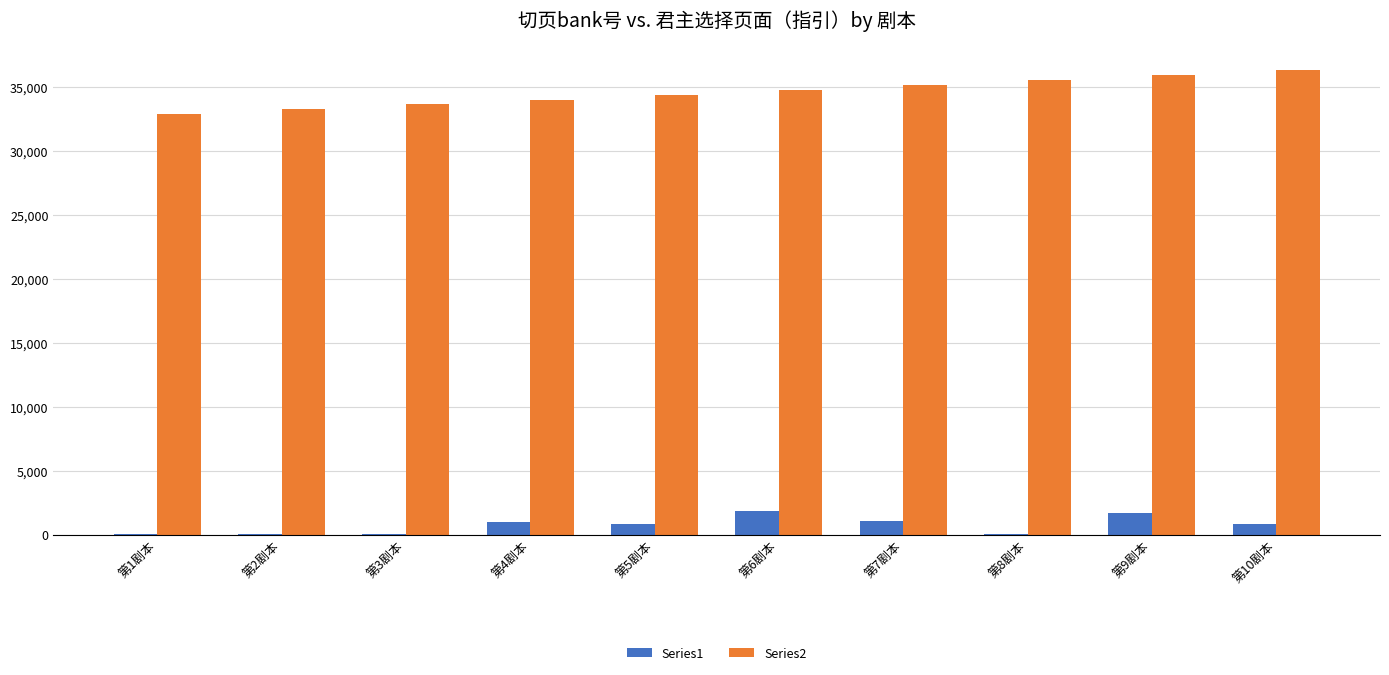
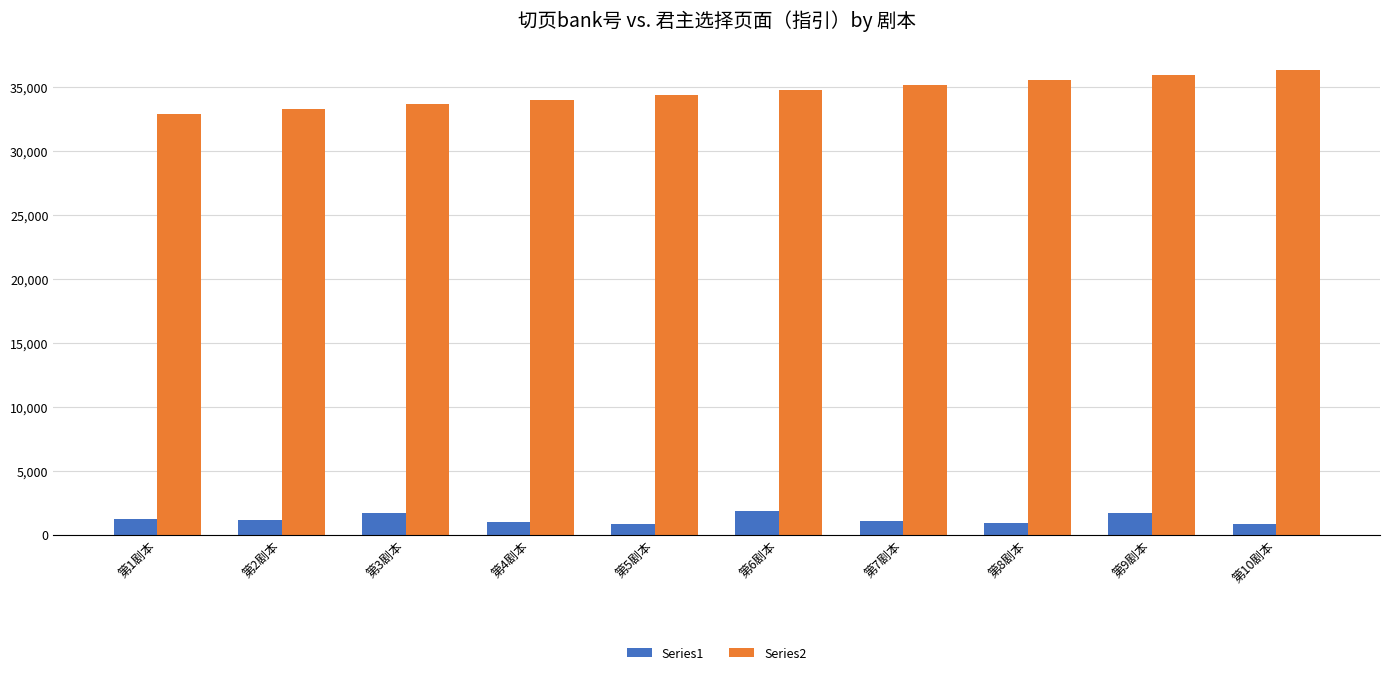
Series1, 第1剧本: 0 -> 1,200
Series1, 第2剧本: 0 -> 1,200
Series1, 第3剧本: 0 -> 1,700
Series1, 第8剧本: 0 -> 900
